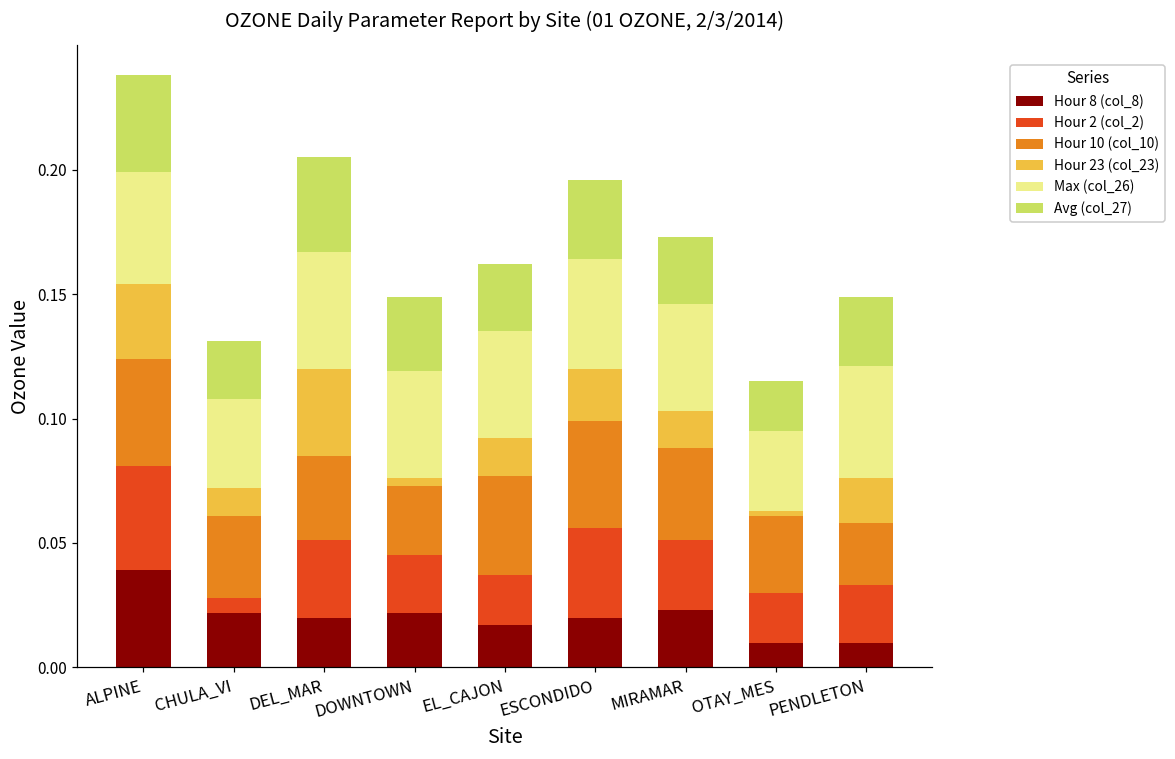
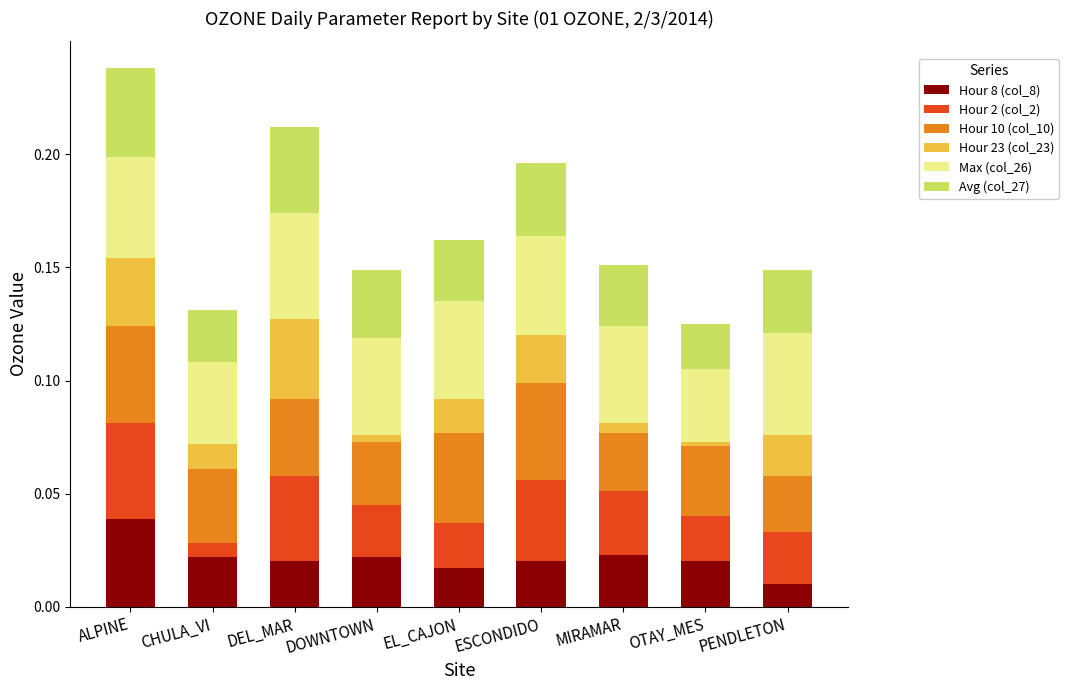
Hour 2 (col_2), DEL_MAR: 0.031 -> 0.038
Hour 10 (col_10), MIRAMAR: 0.037 -> 0.026
Hour 23 (col_23), MIRAMAR: 0.015 -> 0.004
Hour 8 (col_8), OTAY_MES: 0.01 -> 0.02
